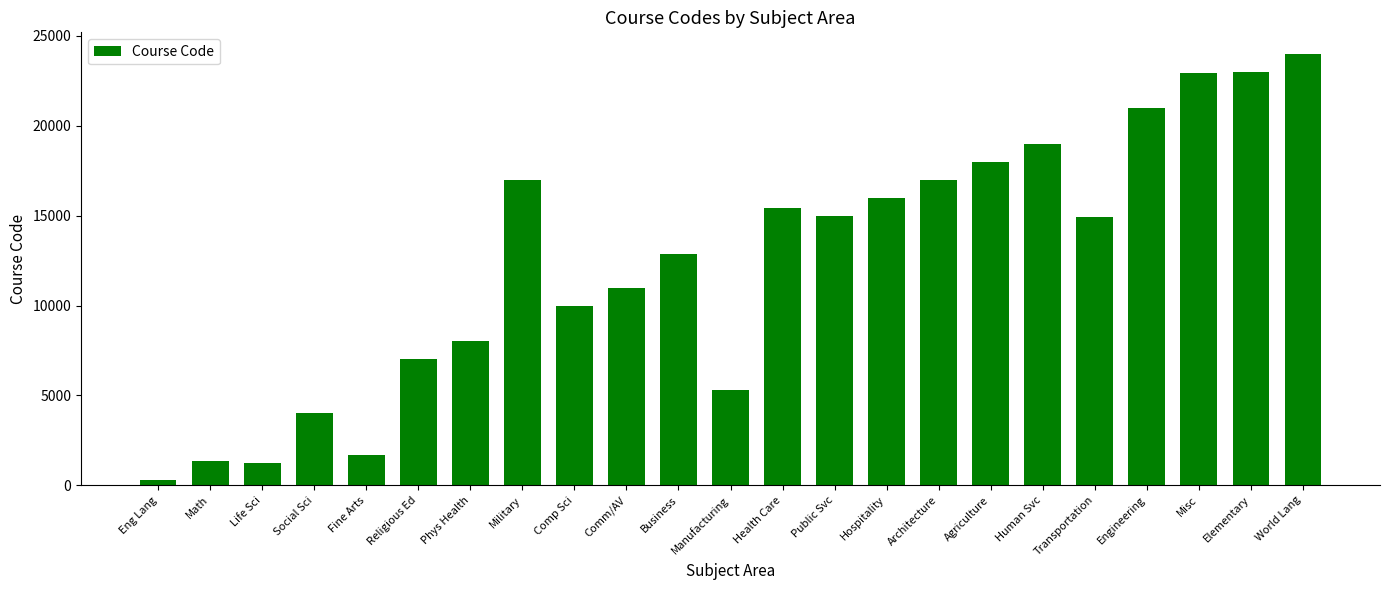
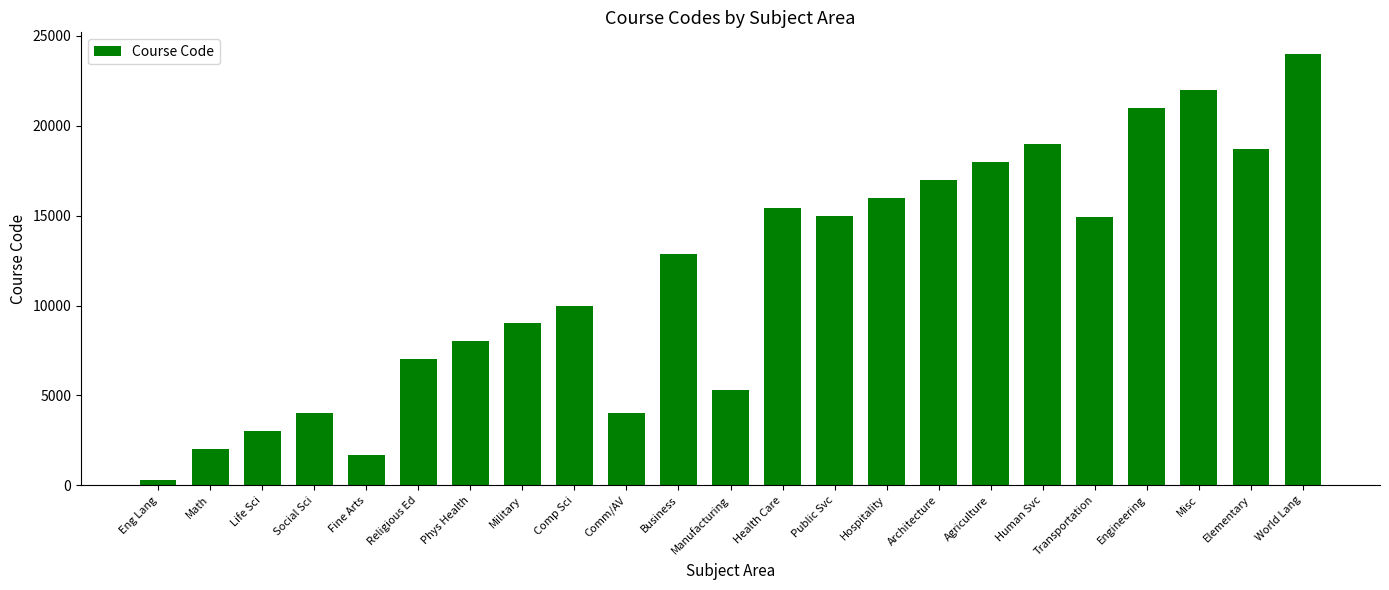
Math: 1400 -> 2000
Life Sci: 1200 -> 3000
Military: 17000 -> 9000
Comm/AV: 11000 -> 4000
Misc: 22900 -> 22000
Elementary: 23000 -> 18700
